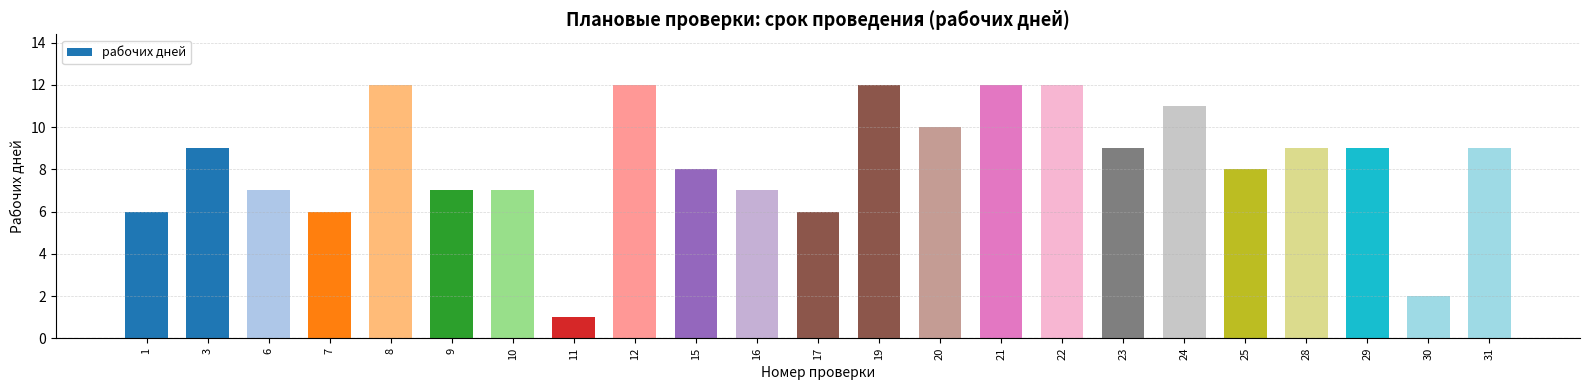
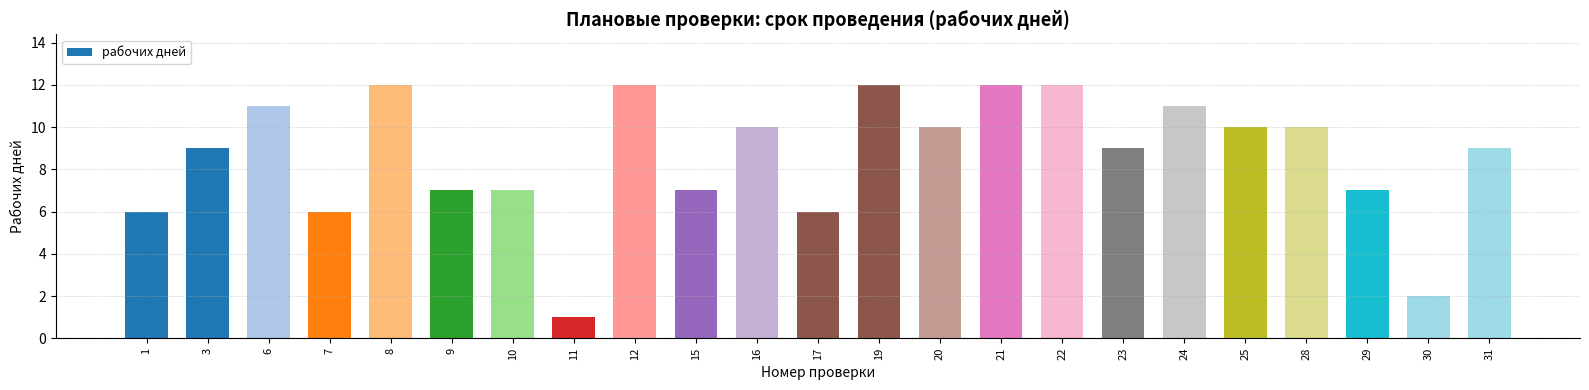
6: 7 -> 11
15: 8 -> 7
16: 7 -> 10
25: 8 -> 10
28: 9 -> 10
29: 9 -> 7
